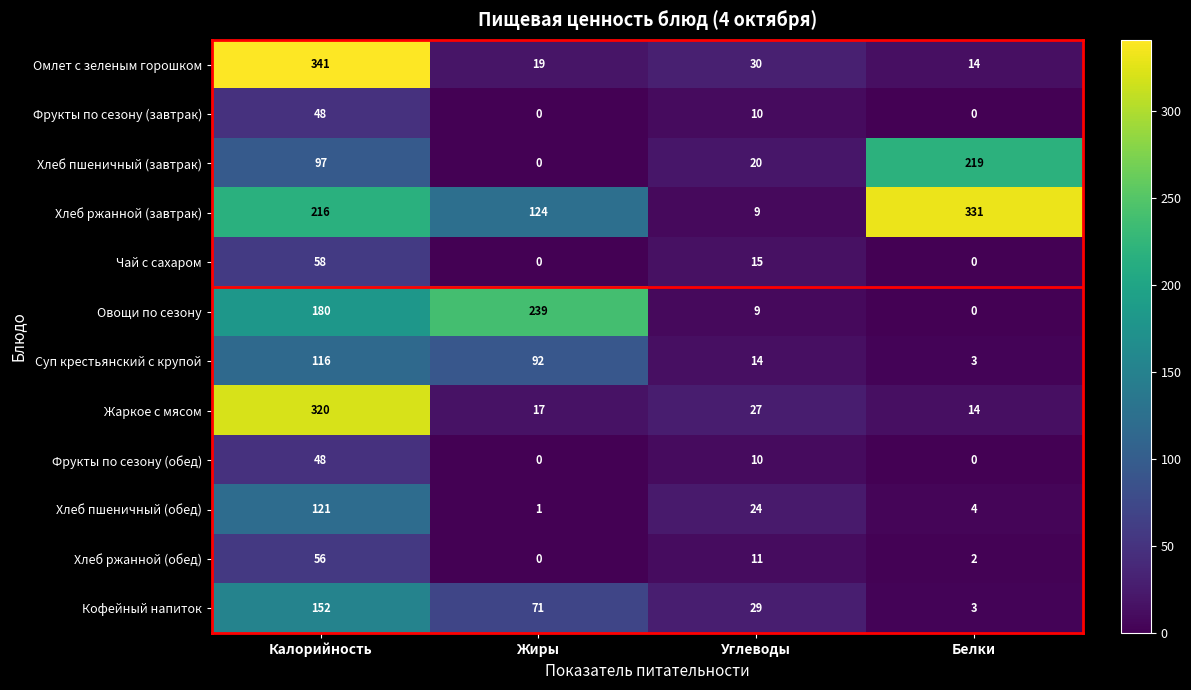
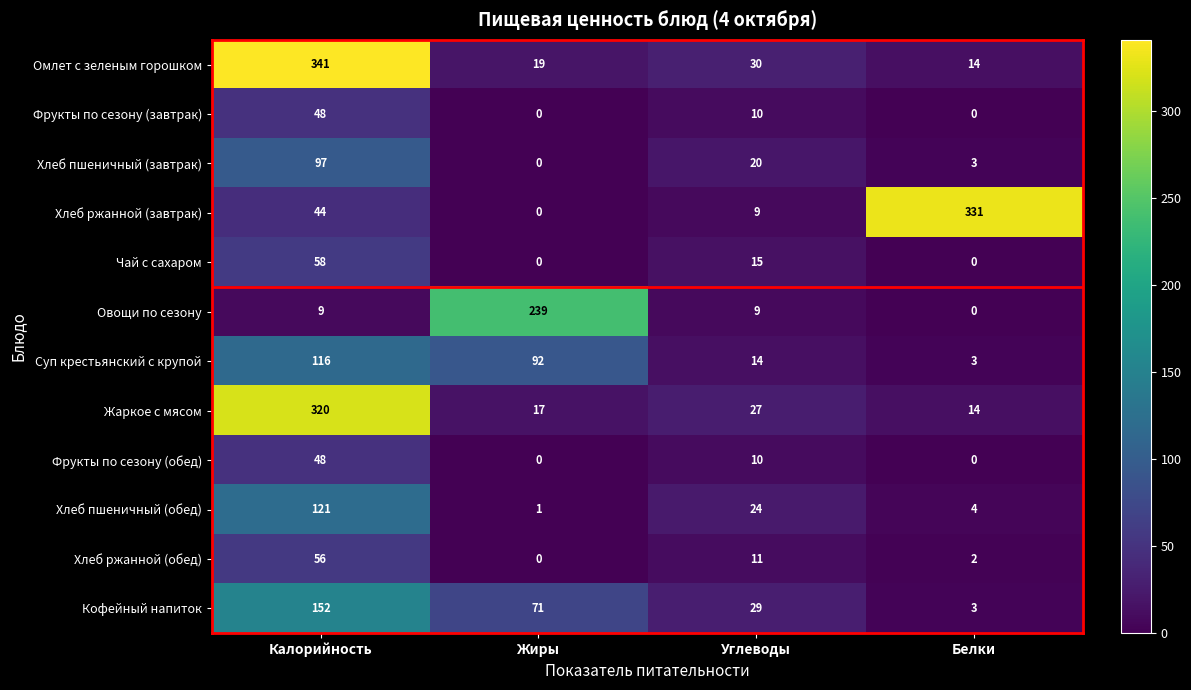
Хлеб пшеничный (завтрак), Белки: 219 -> 3
Хлеб ржанной (завтрак), Калорийность: 216 -> 44
Хлеб ржанной (завтрак), Жиры: 124 -> 0
Овощи по сезону, Калорийность: 180 -> 9
